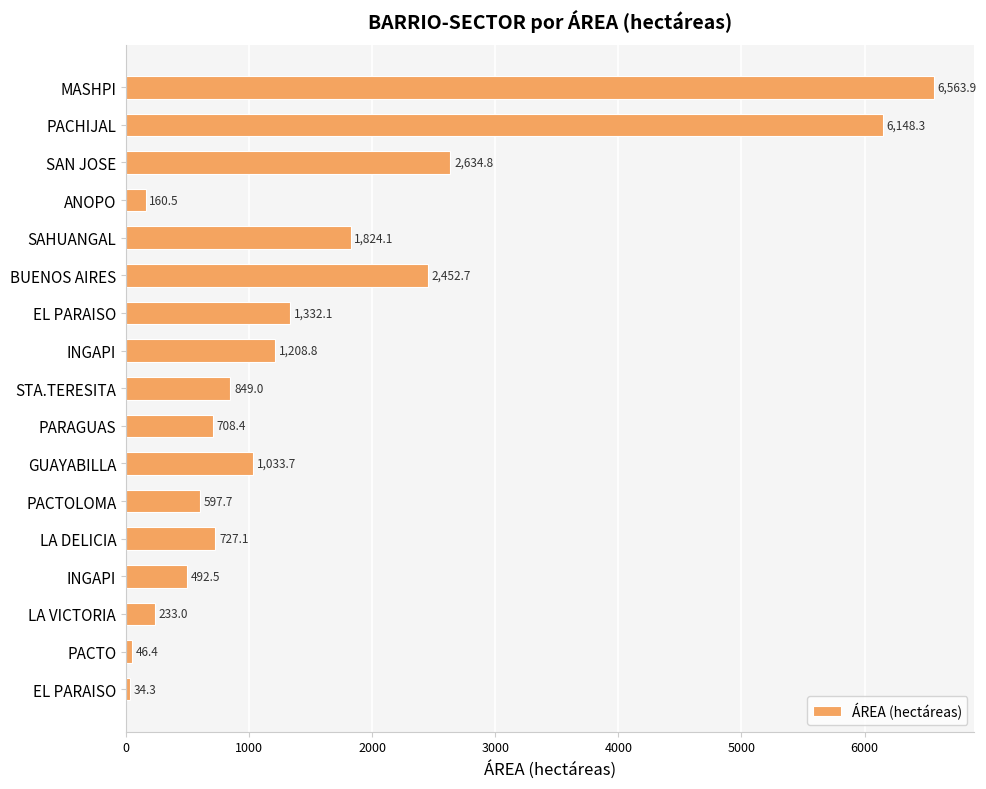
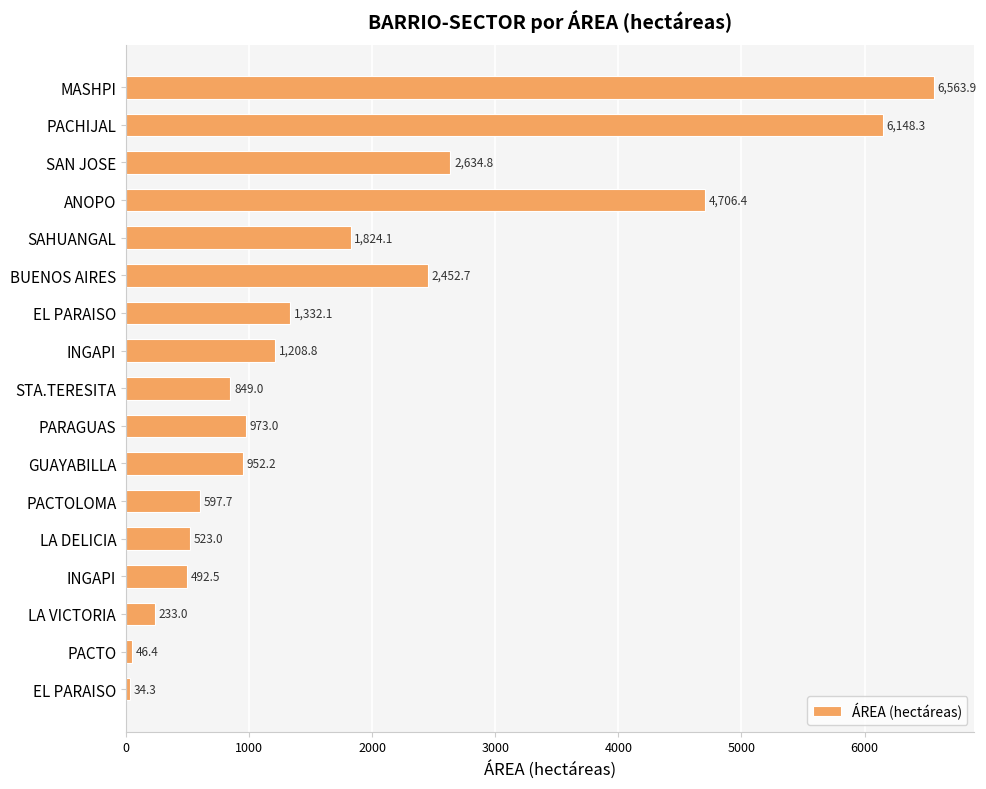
ANOPO: 160.5 -> 4,706.4
PARAGUAS: 708.4 -> 973.0
GUAYABILLA: 1,033.7 -> 952.2
LA DELICIA: 727.1 -> 523.0
